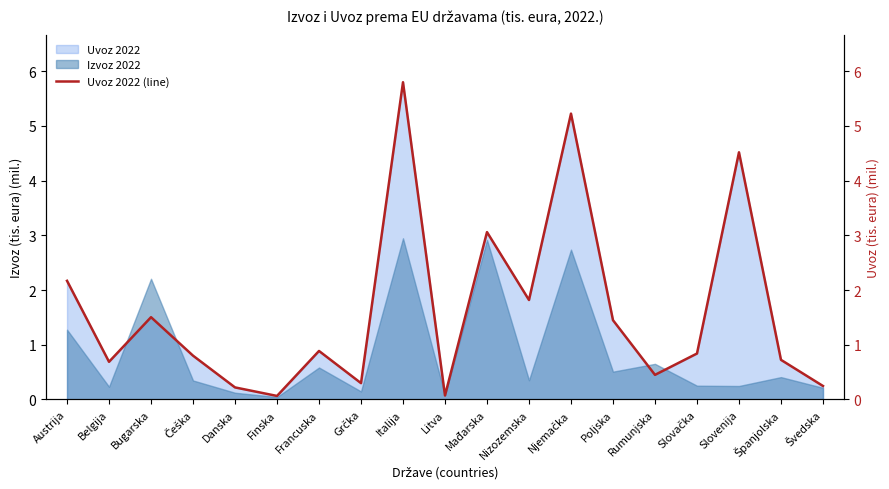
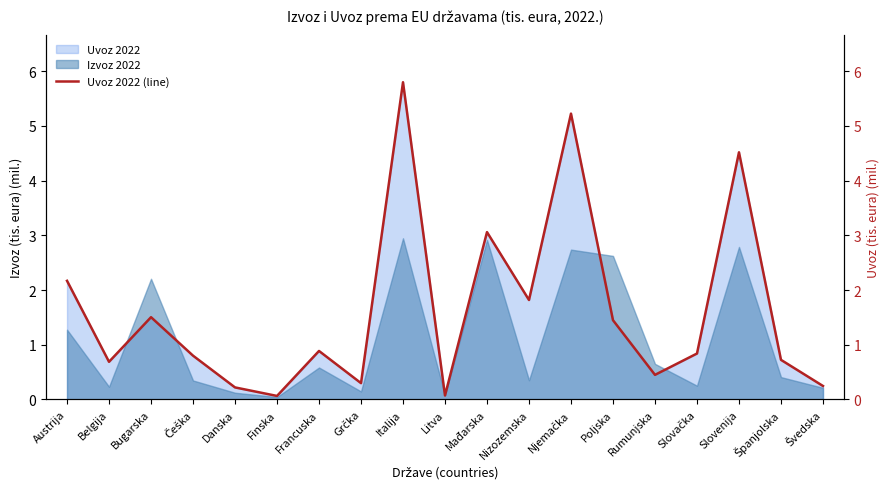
Izvoz 2022, Poljska: 0.5 -> 2.6
Izvoz 2022, Slovenija: 0.2 -> 2.8
